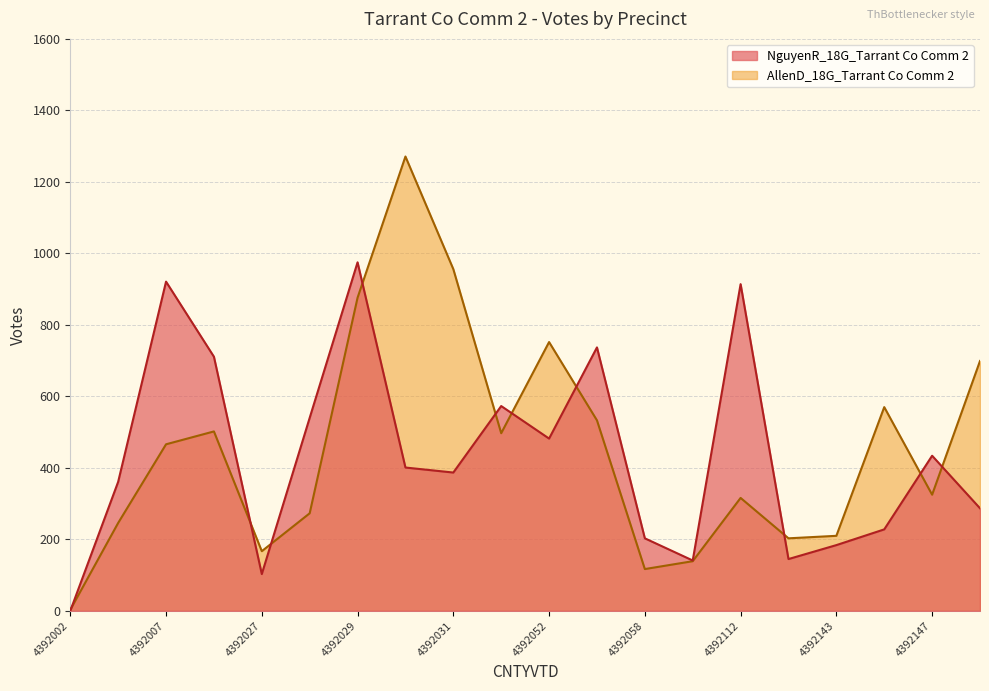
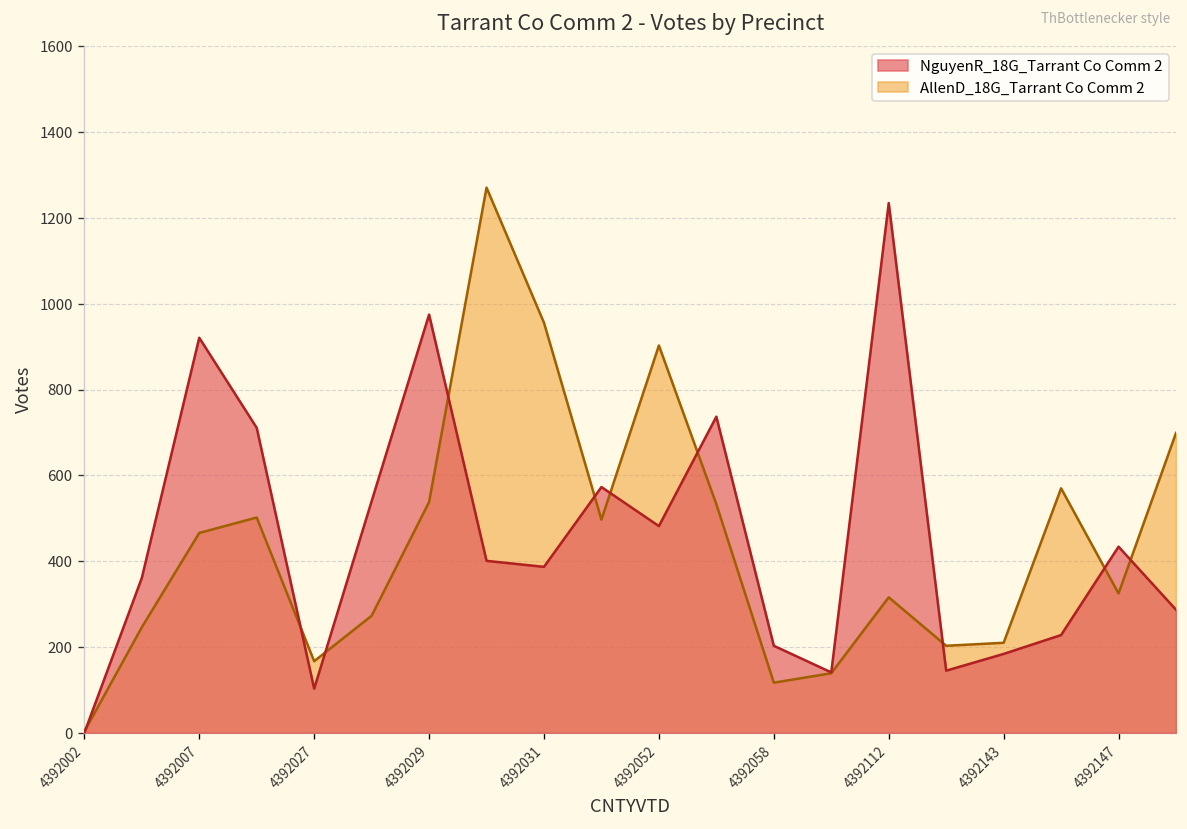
AllenD_18G_Tarrant Co Comm 2, 4392029: 880 -> 540
AllenD_18G_Tarrant Co Comm 2, 4392052: 750 -> 900
NguyenR_18G_Tarrant Co Comm 2, 4392112: 910 -> 1240
